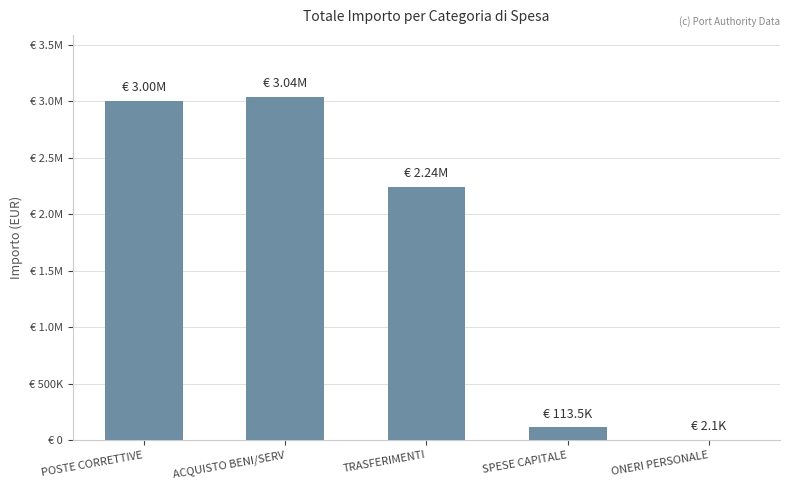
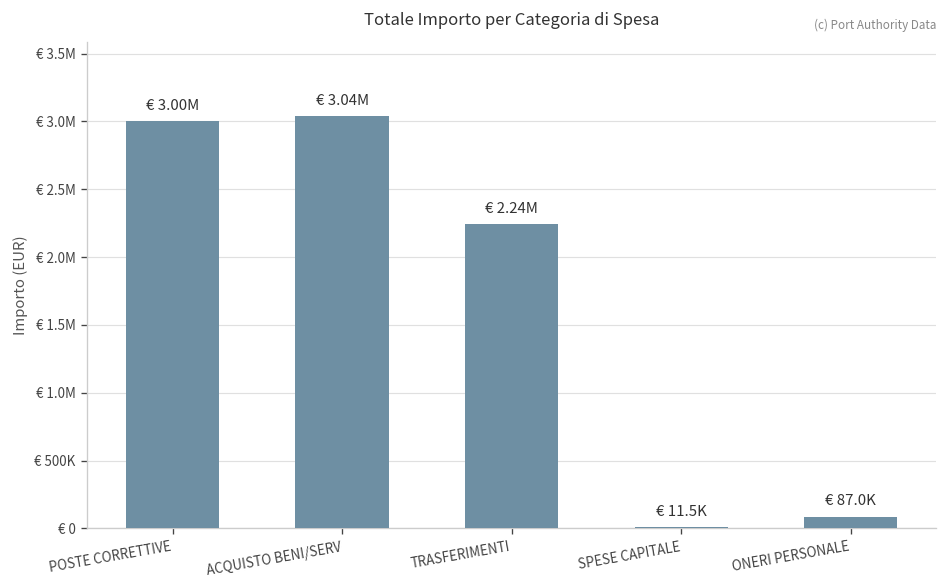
SPESE CAPITALE: 113.5K -> 11.5K
ONERI PERSONALE: 2.1K -> 87.0K
